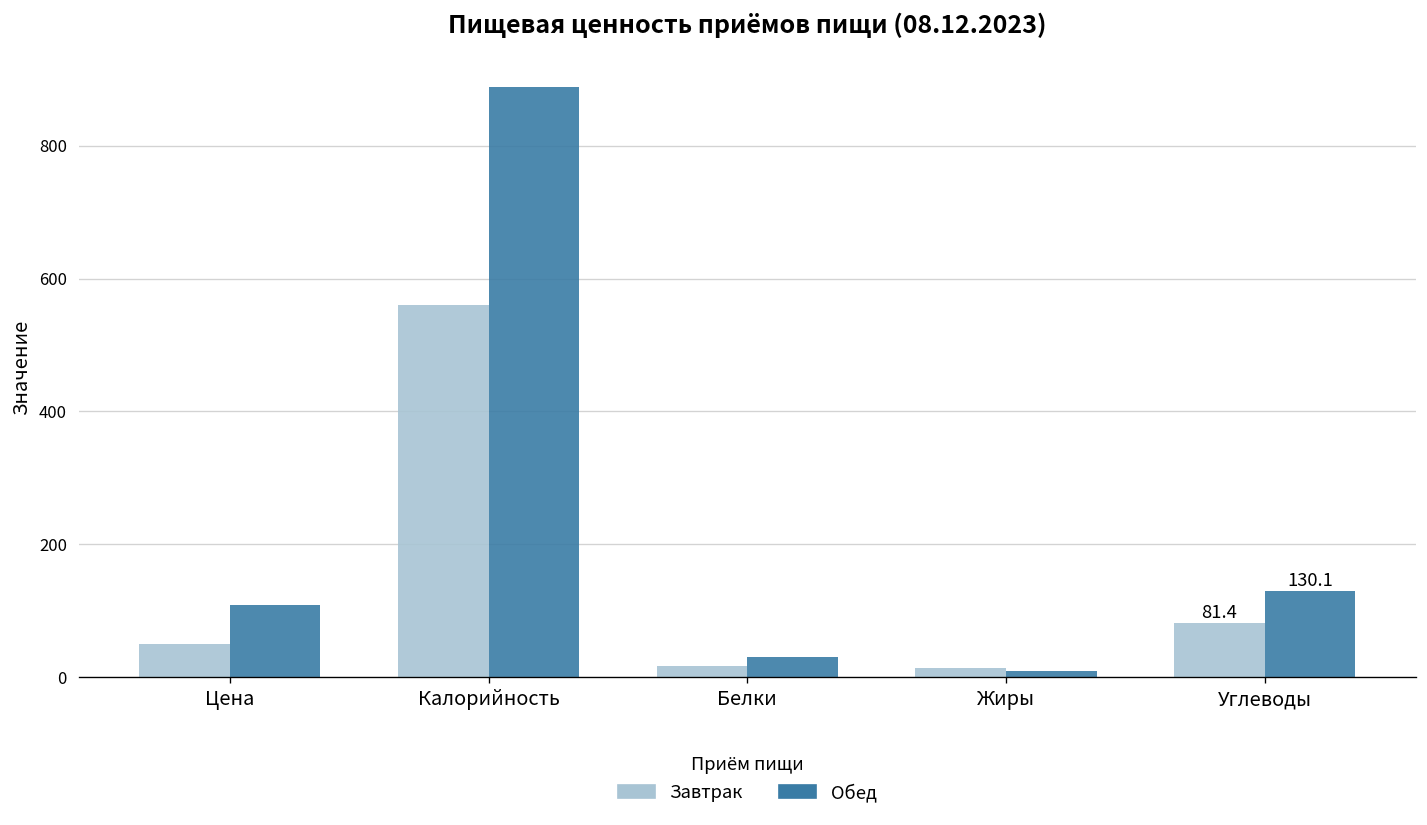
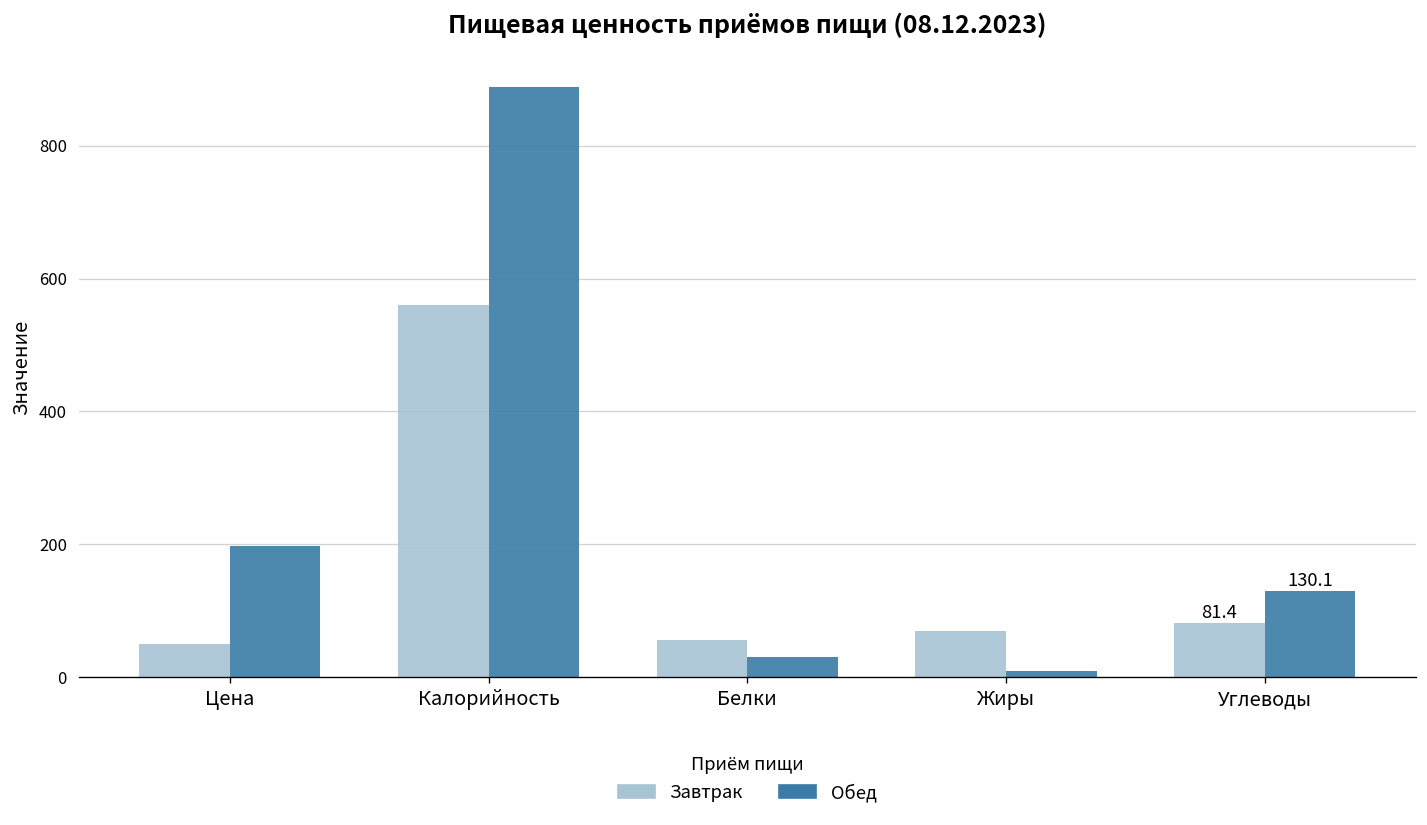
Обед, Цена: 110 -> 200
Завтрак, Белки: 20 -> 60
Завтрак, Жиры: 10 -> 70
